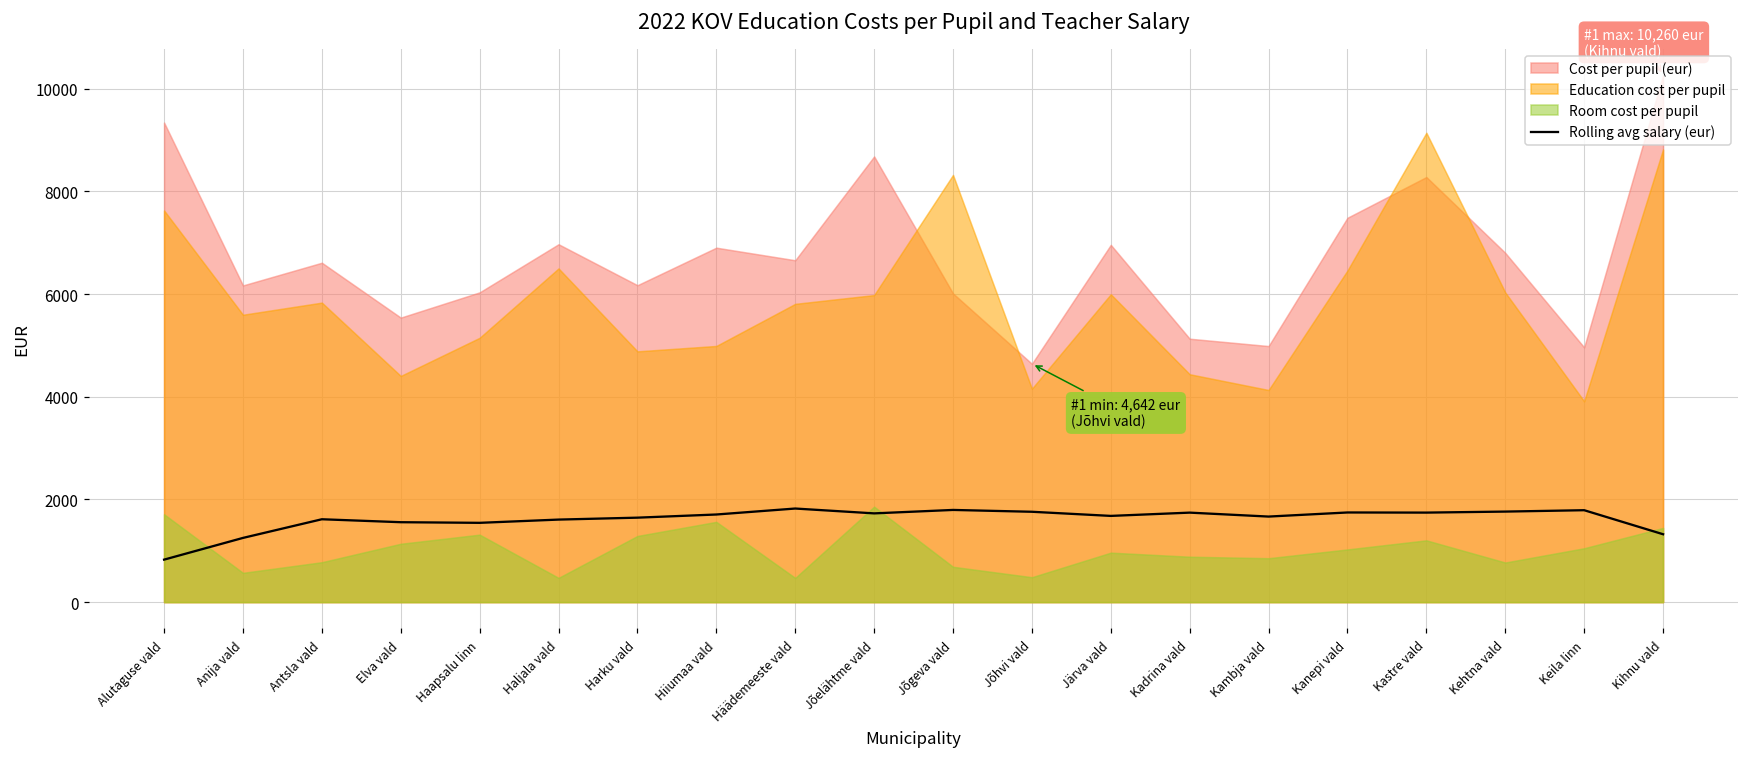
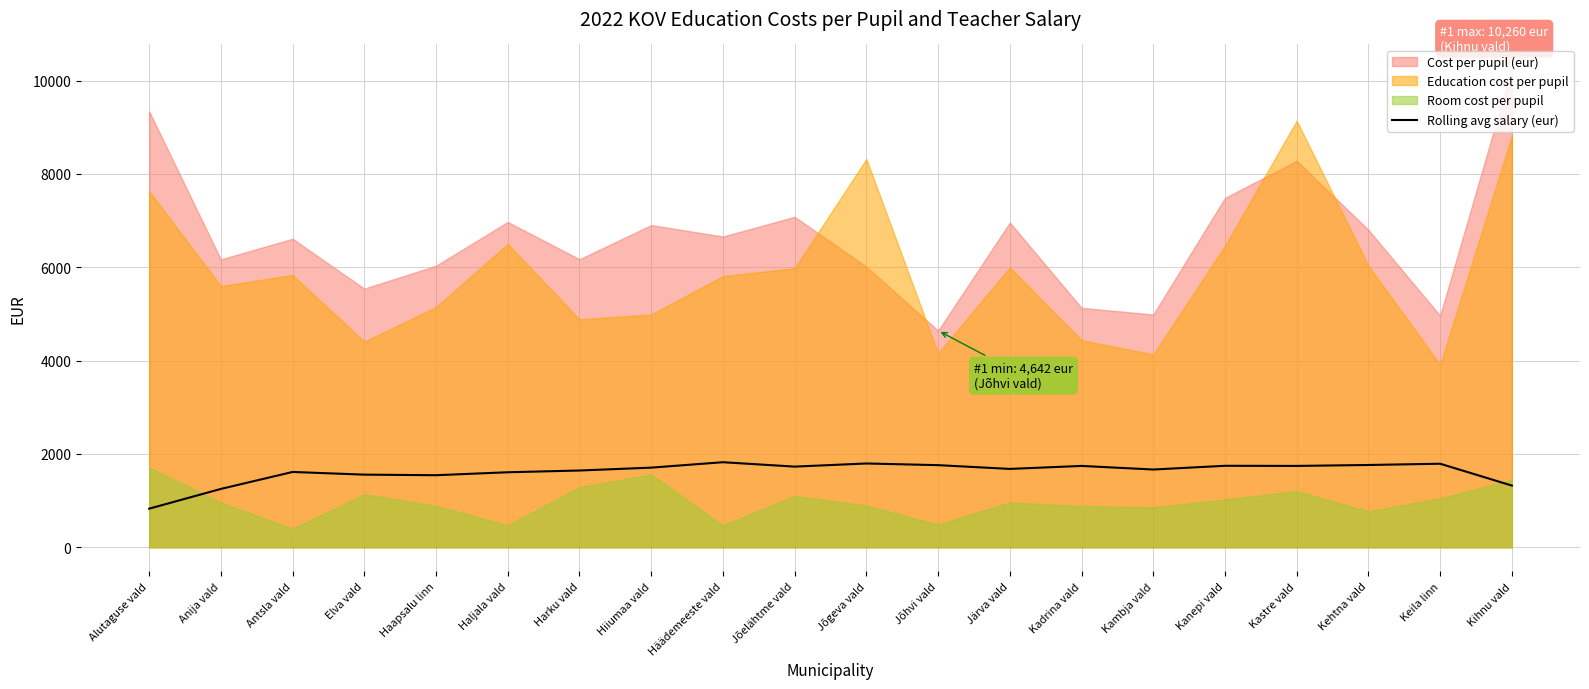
Room cost per pupil, Anija vald: 600 -> 1000
Room cost per pupil, Antsla vald: 800 -> 400
Room cost per pupil, Haapsalu linn: 1300 -> 900
Cost per pupil (eur), Jõelähtme vald: 8700 -> 7100
Room cost per pupil, Jõelähtme vald: 1900 -> 1100
Room cost per pupil, Jõgeva vald: 700 -> 900
